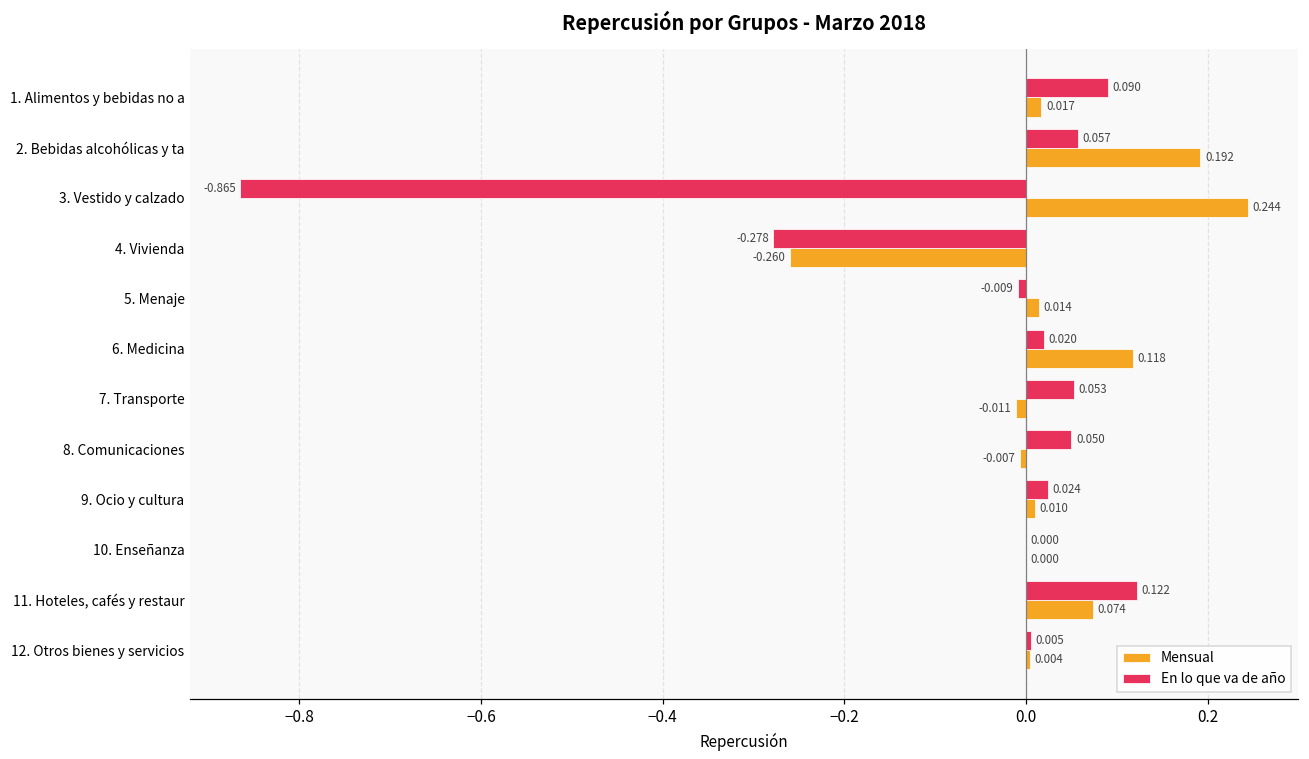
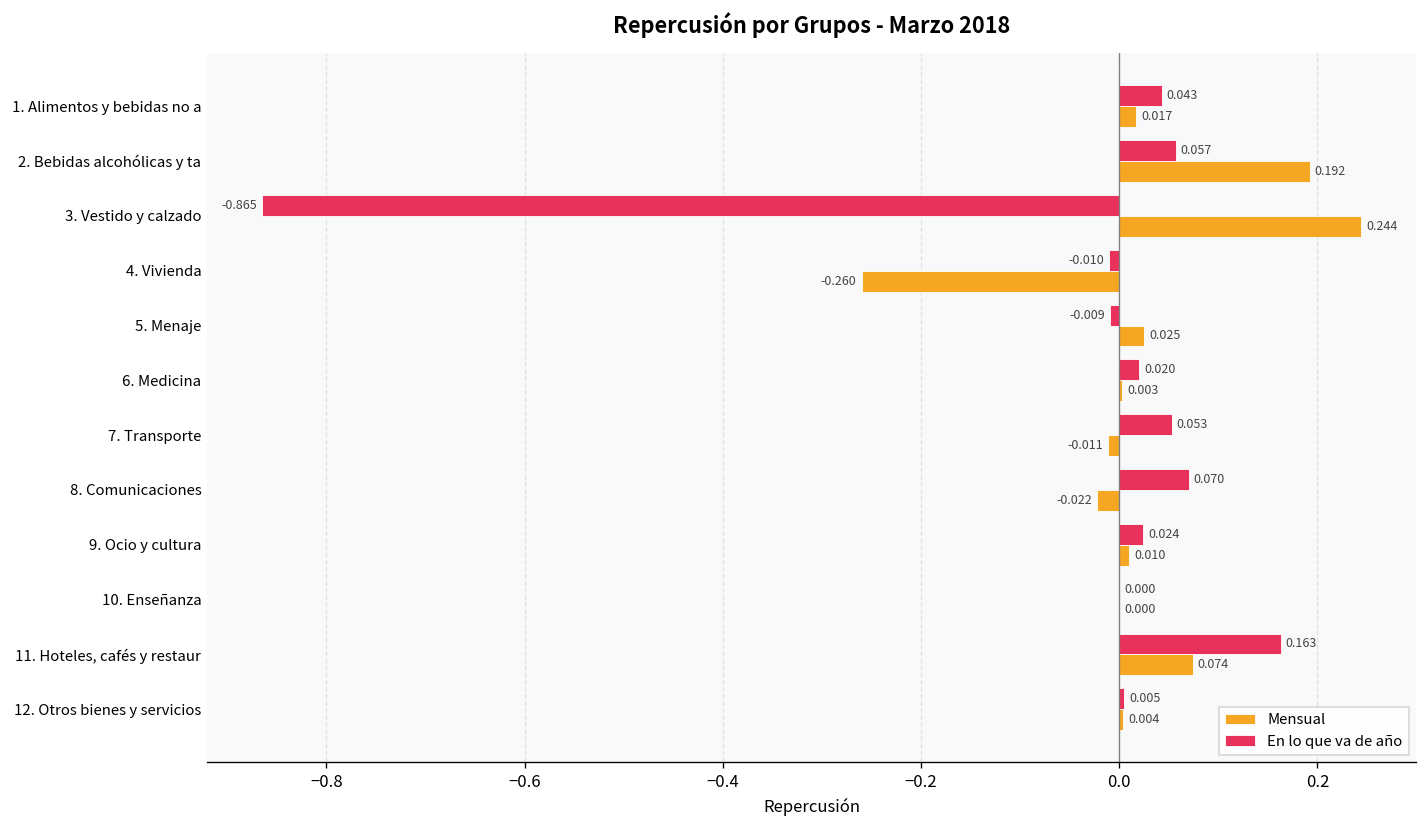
En lo que va de año, 1. Alimentos y bebidas no a: 0.090 -> 0.043
En lo que va de año, 4. Vivienda: -0.278 -> -0.010
Mensual, 5. Menaje: 0.014 -> 0.025
Mensual, 6. Medicina: 0.118 -> 0.003
En lo que va de año, 8. Comunicaciones: 0.050 -> 0.070
Mensual, 8. Comunicaciones: -0.007 -> -0.022
En lo que va de año, 11. Hoteles, cafés y restaur: 0.122 -> 0.163
